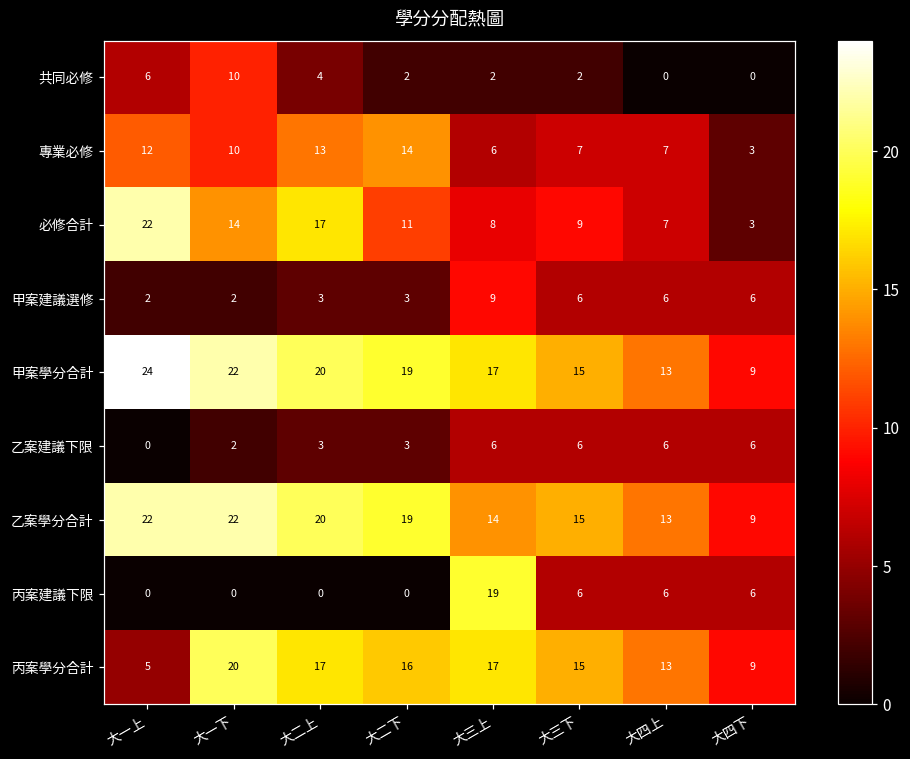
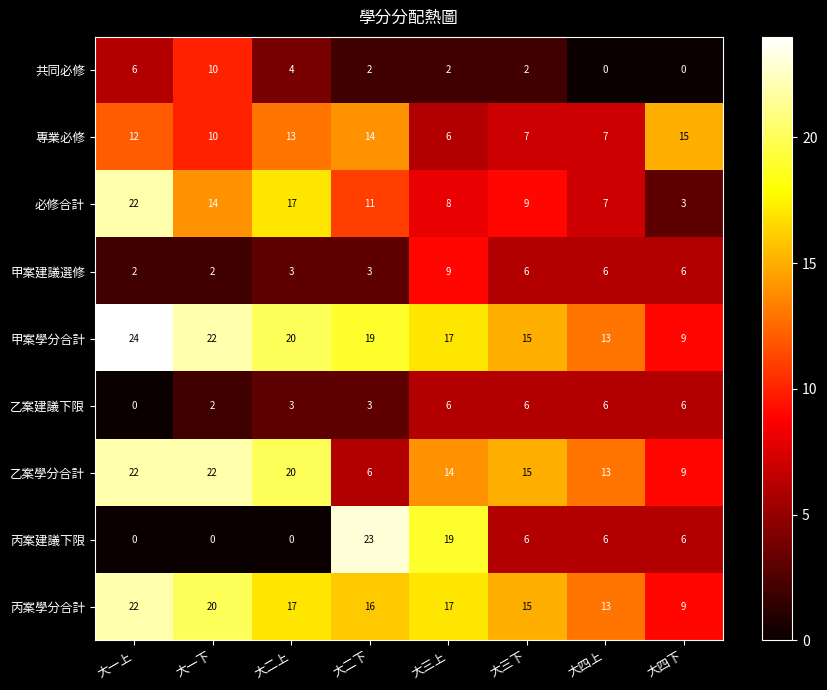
專業必修, 大四下: 3 -> 15
乙案學分合計, 大二下: 19 -> 6
丙案建議下限, 大二下: 0 -> 23
丙案學分合計, 大一上: 5 -> 22
